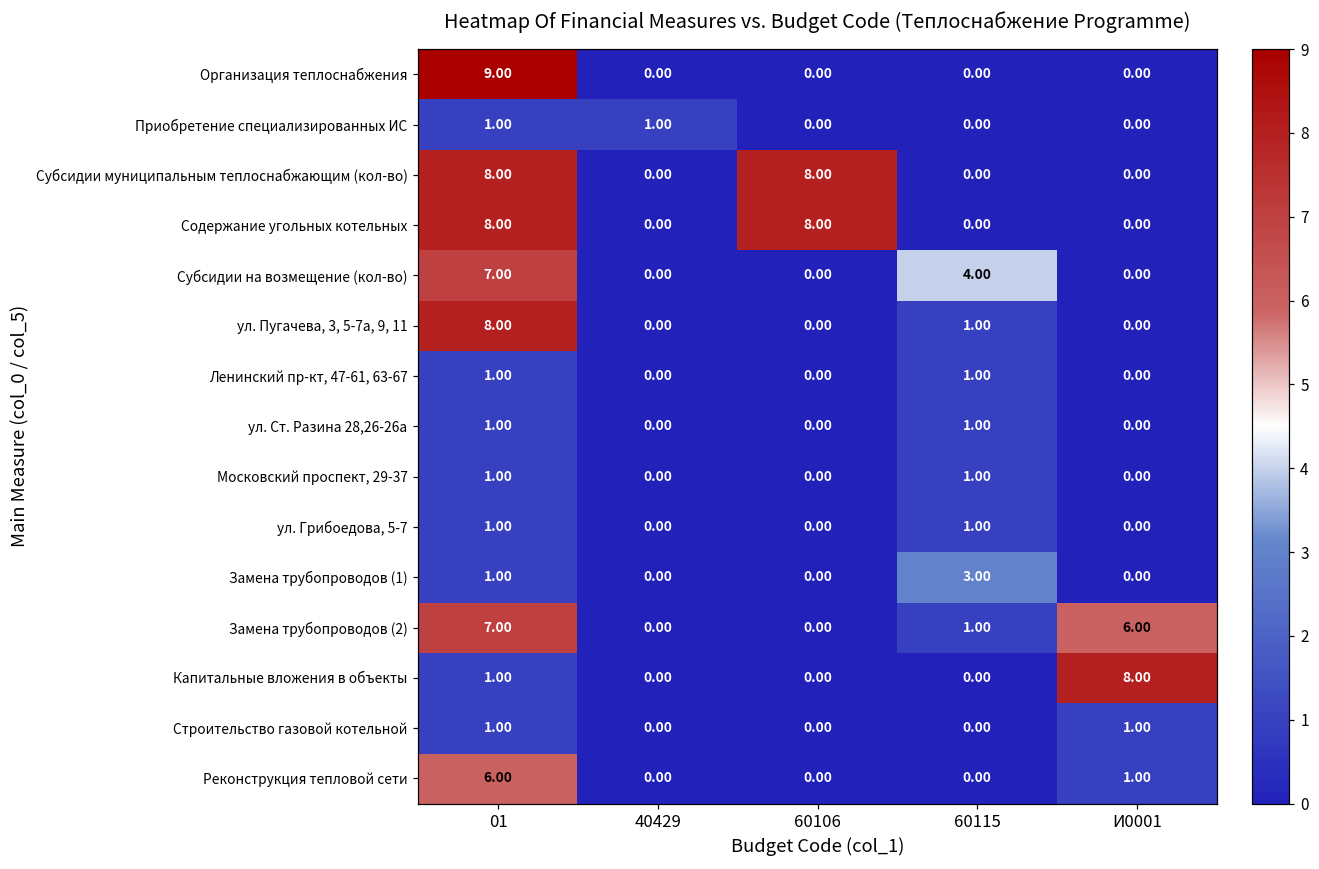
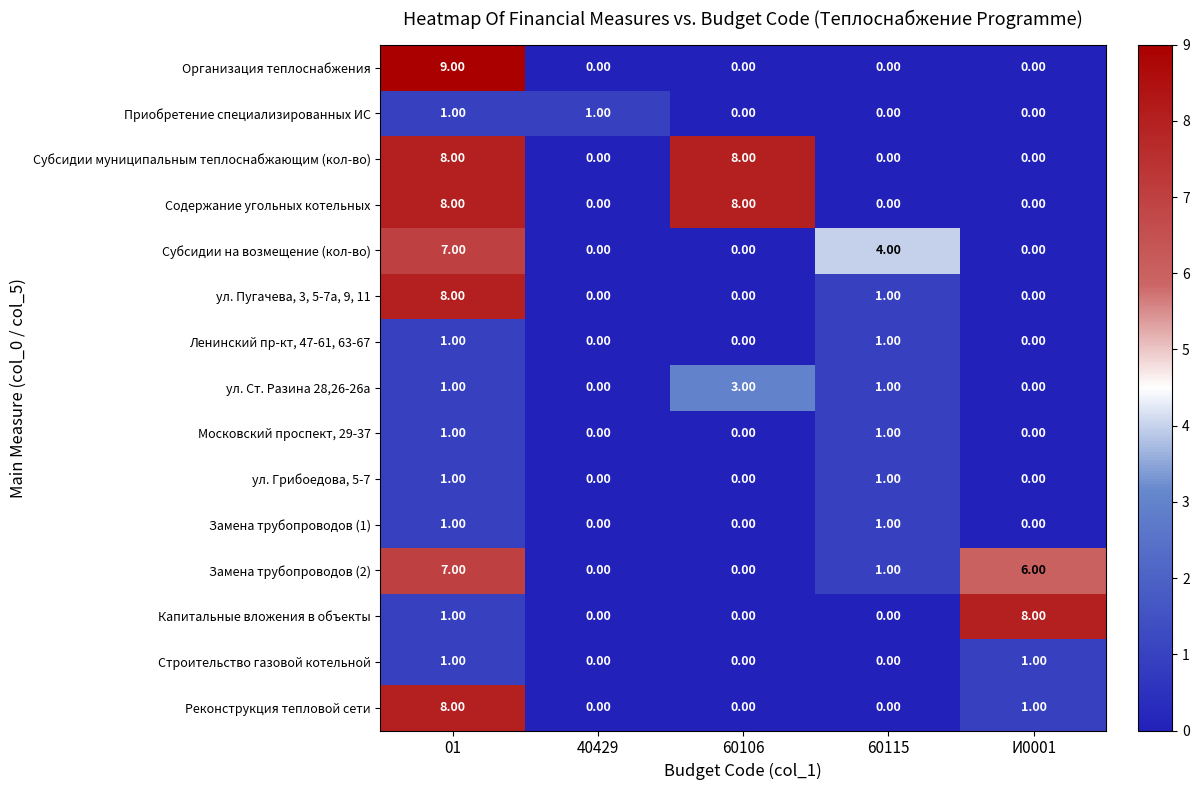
ул. Ст. Разина 28,26-26а, 60106: 0.00 -> 3.00
Замена трубопроводов (1), 60115: 3.00 -> 1.00
Реконструкция тепловой сети, 01: 6.00 -> 8.00
